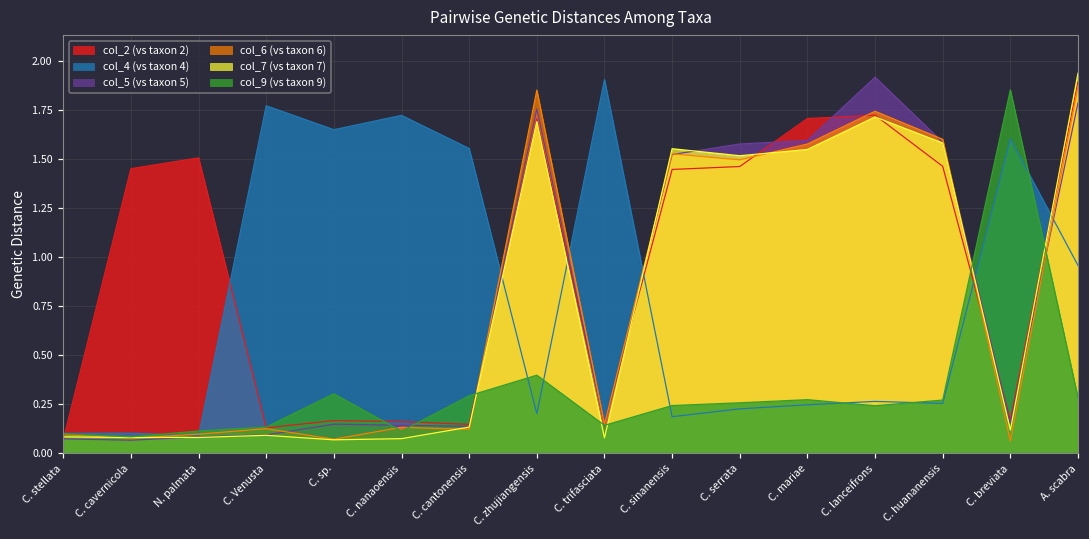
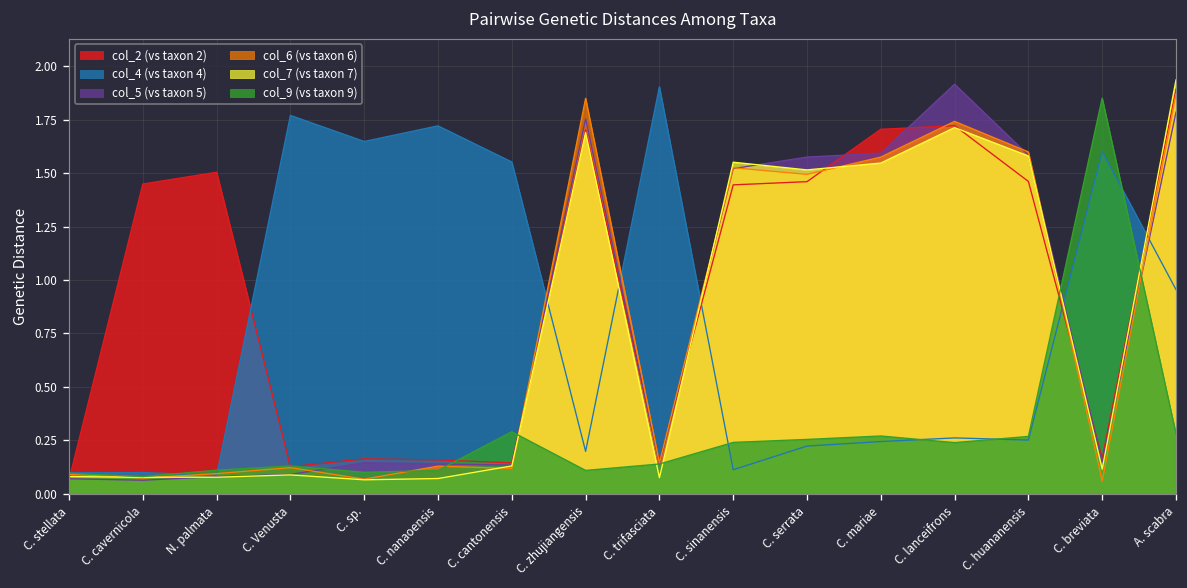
col_9 (vs taxon 9), C. sp.: 0.3 -> 0.1
col_9 (vs taxon 9), C. zhujiangensis: 0.40 -> 0.11
col_4 (vs taxon 4), C. sinanensis: 0.18 -> 0.11
